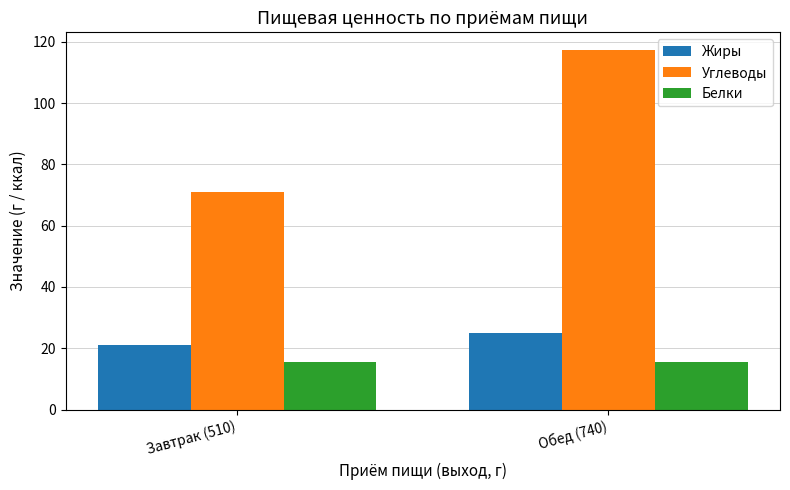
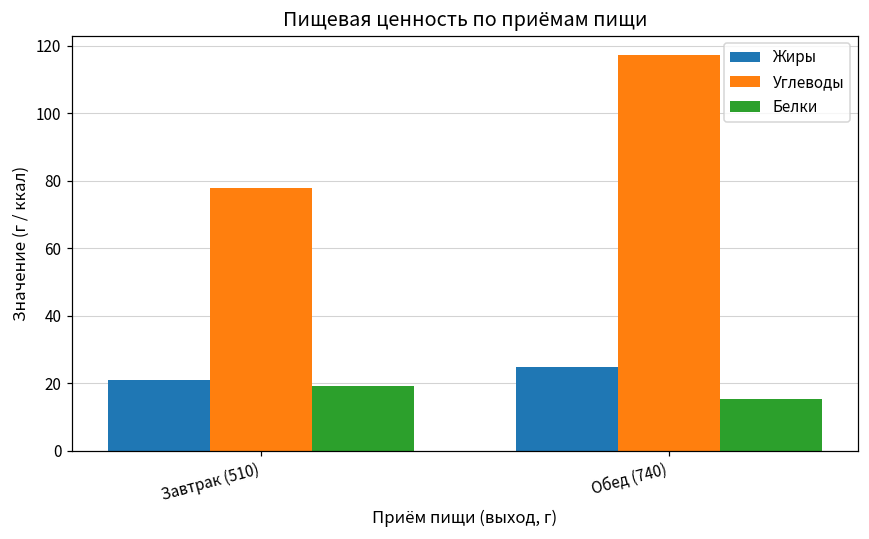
Углеводы, Завтрак (510): 71 -> 78
Белки, Завтрак (510): 16 -> 19
